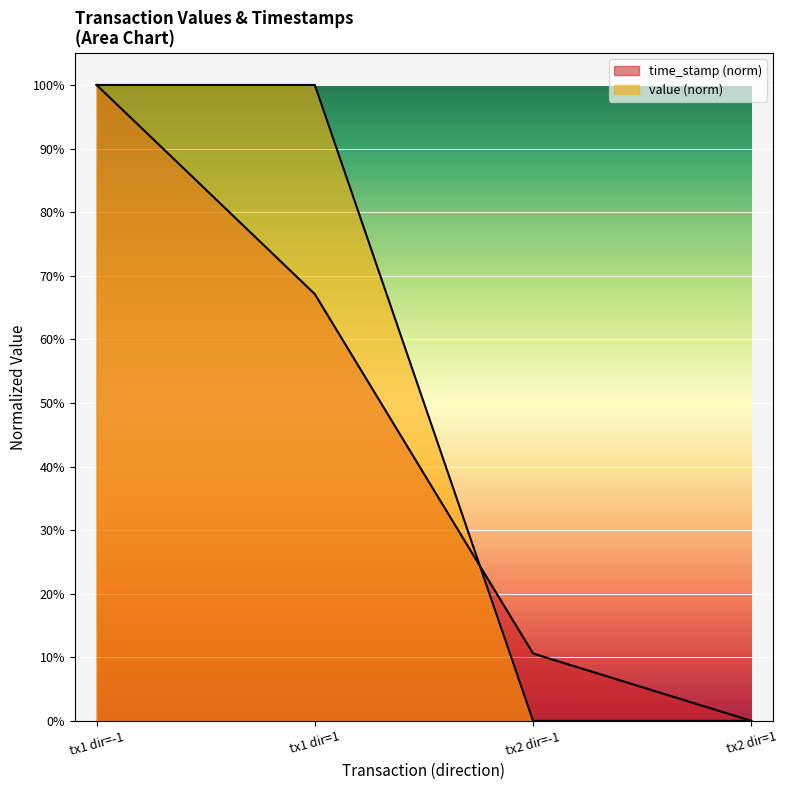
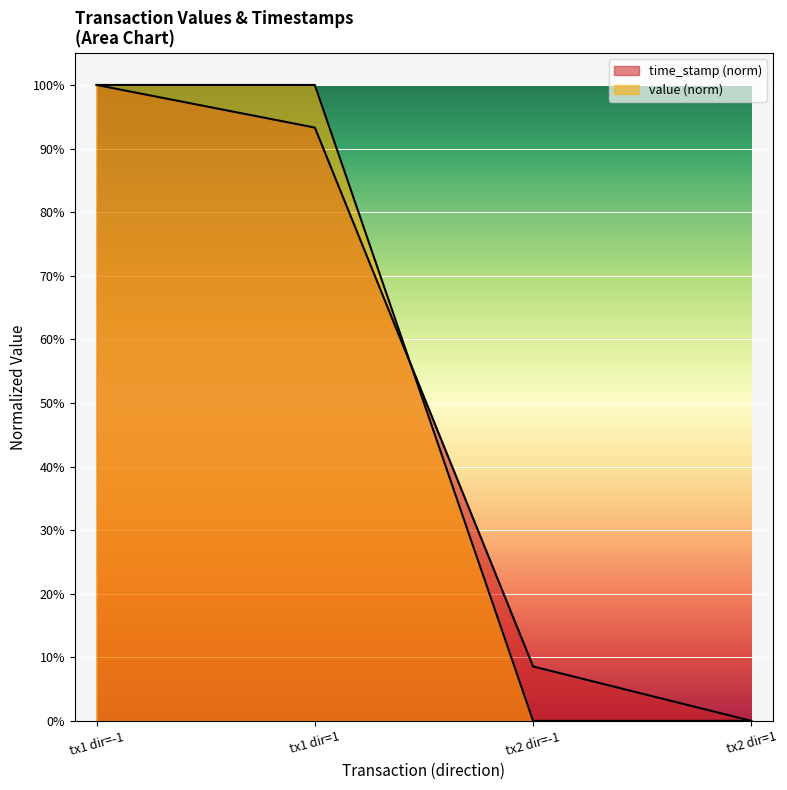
time_stamp (norm), tx1 dir=1: 67% -> 93%
time_stamp (norm), tx2 dir=-1: 11% -> 9%
